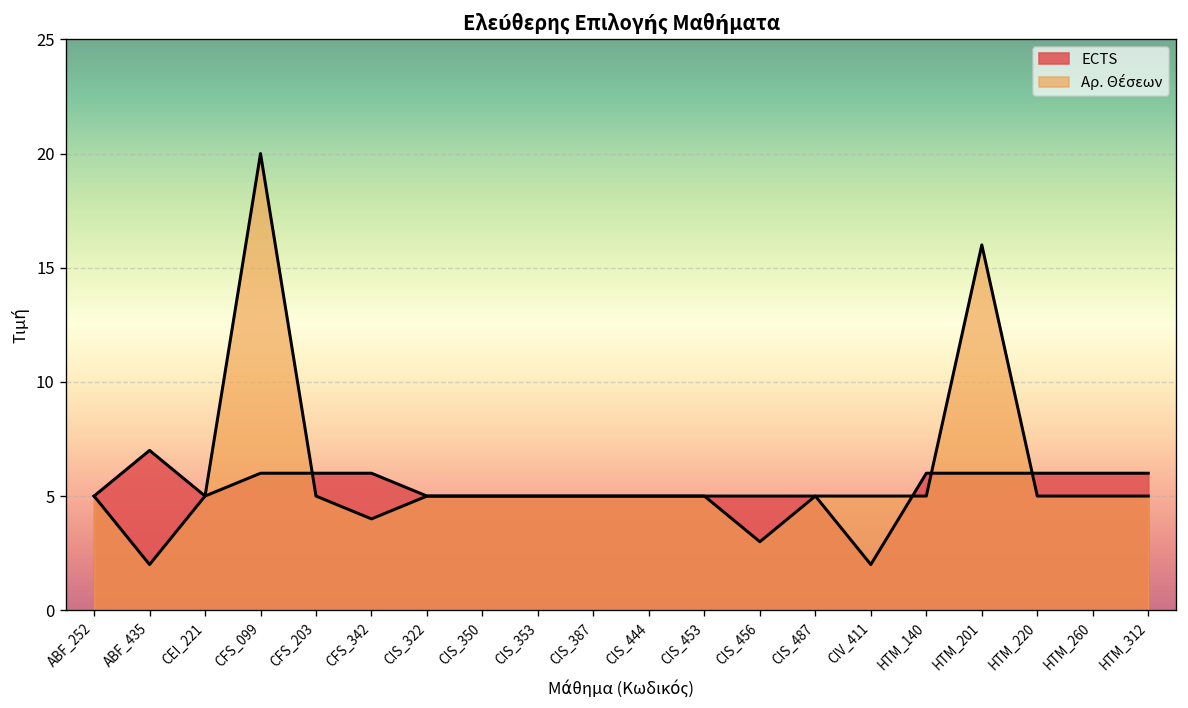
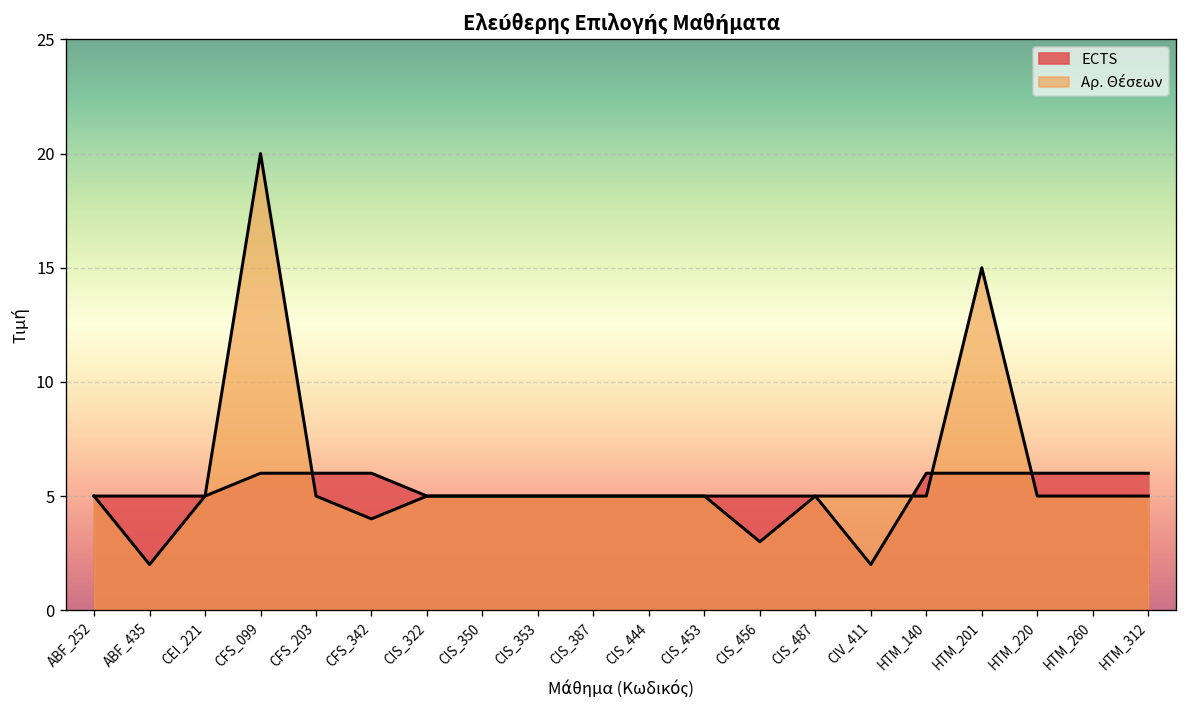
ECTS, ABF_435: 7 -> 5
Αρ. Θέσεων, HTM_201: 16 -> 15
